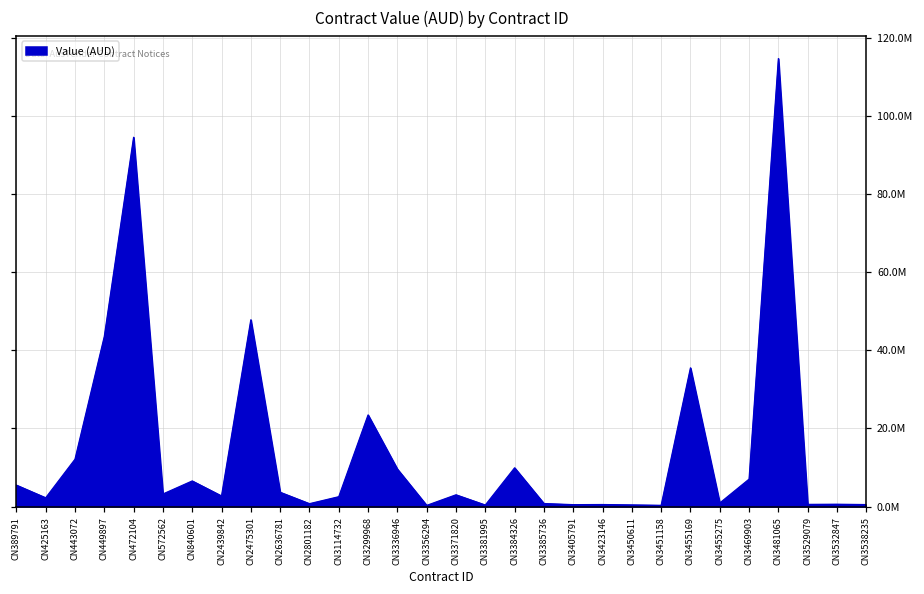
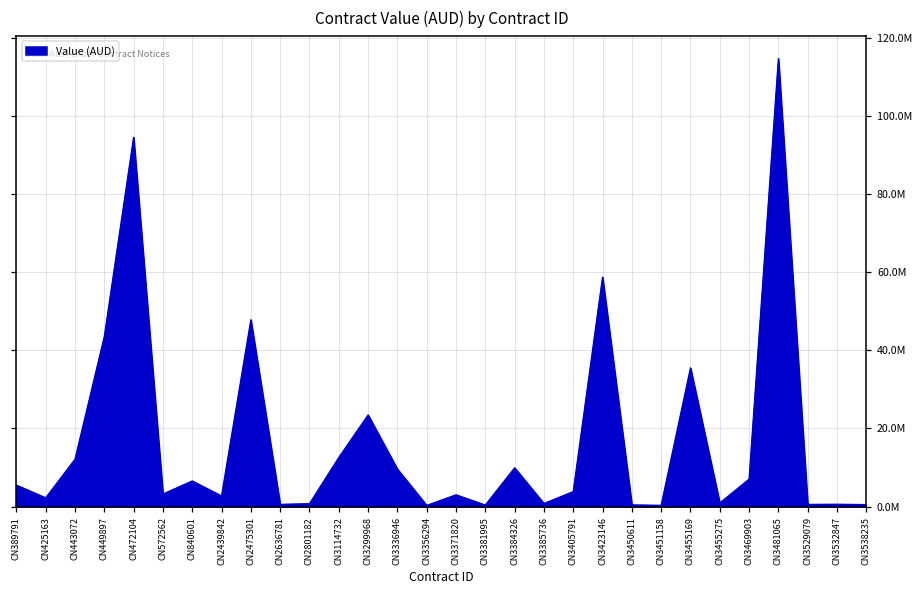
CN2636781: 4000000 -> 1000000
CN3114732: 3000000 -> 13000000
CN3405791: 0 -> 4000000
CN3423146: 1000000 -> 59000000
